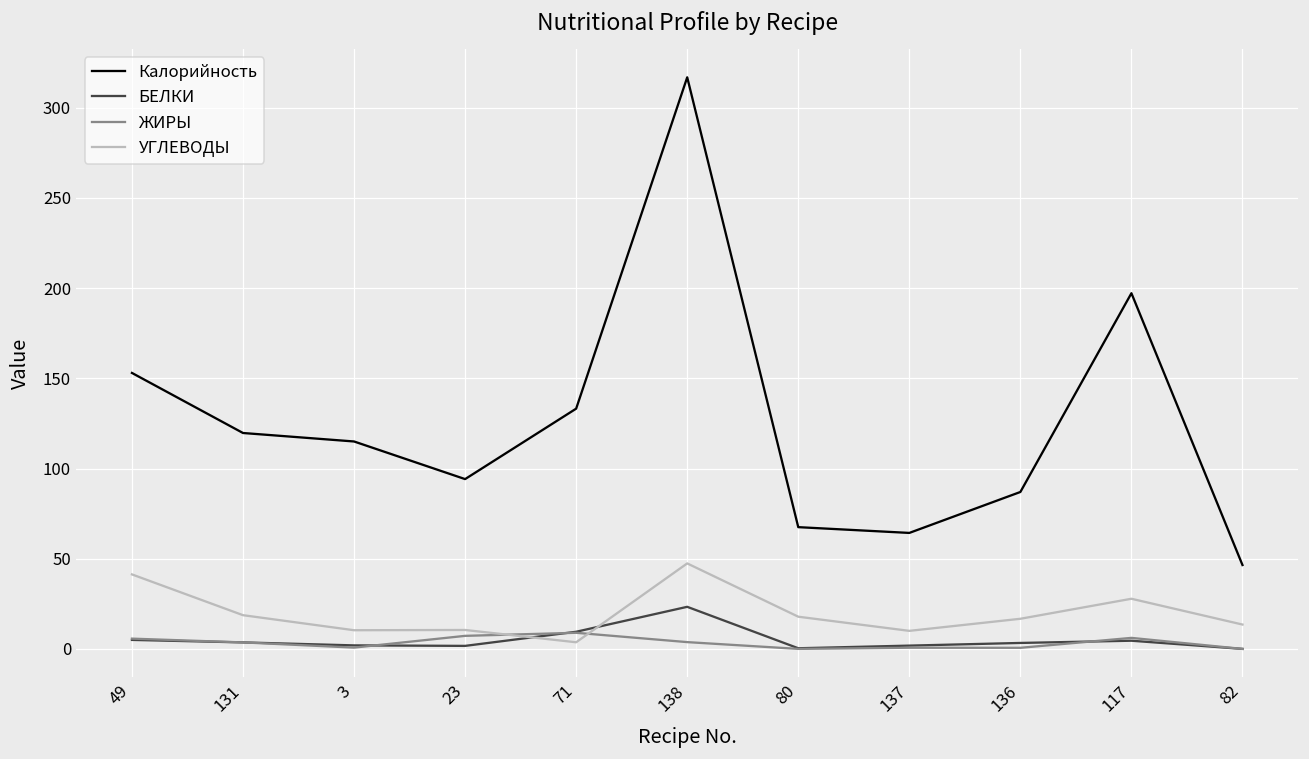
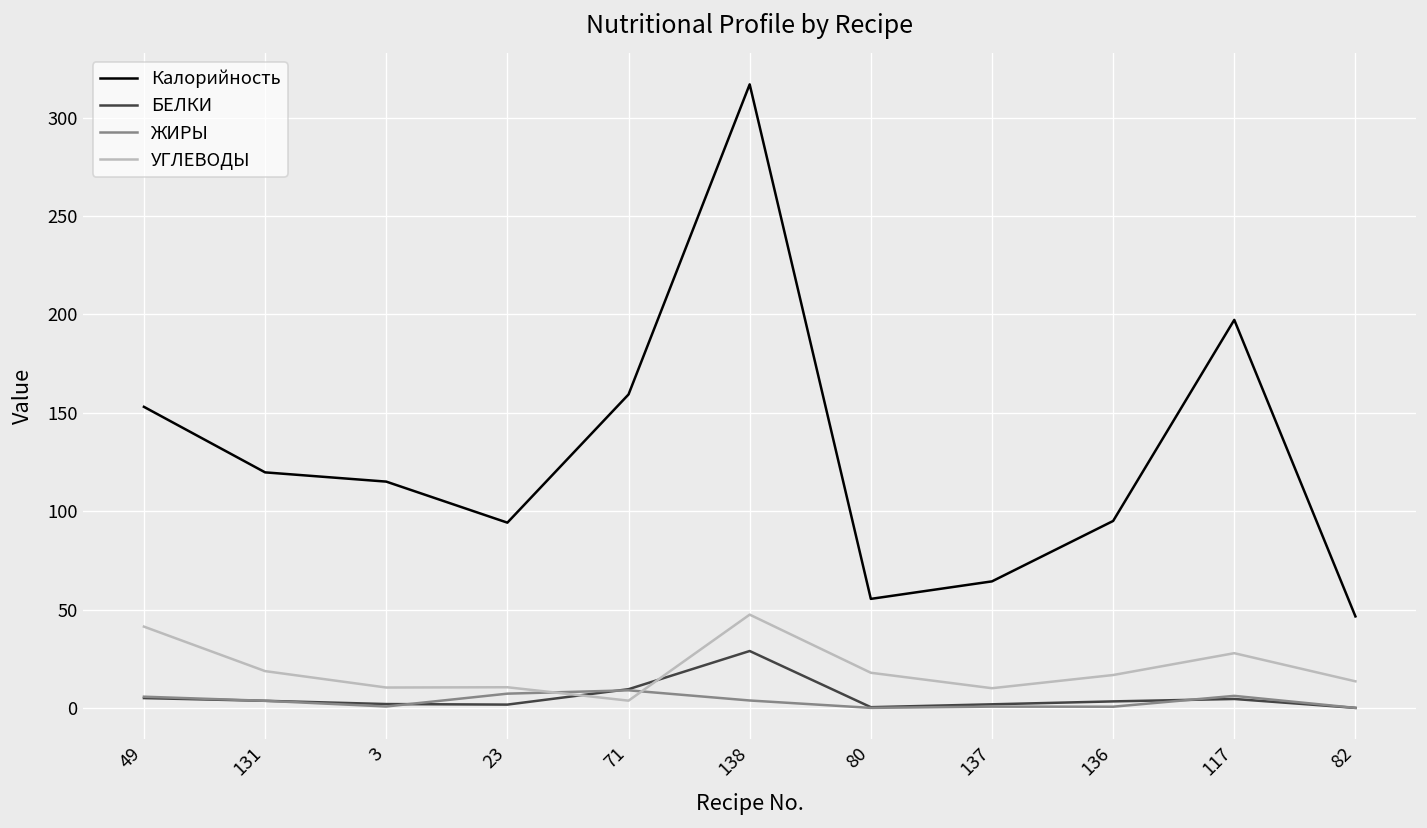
Калорийность, 71: 133 -> 159
БЕЛКИ, 138: 23 -> 29
Калорийность, 80: 68 -> 55
Калорийность, 136: 87 -> 95
